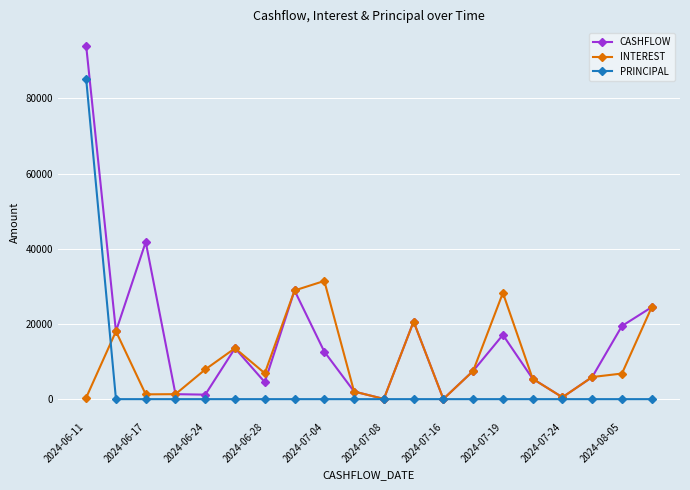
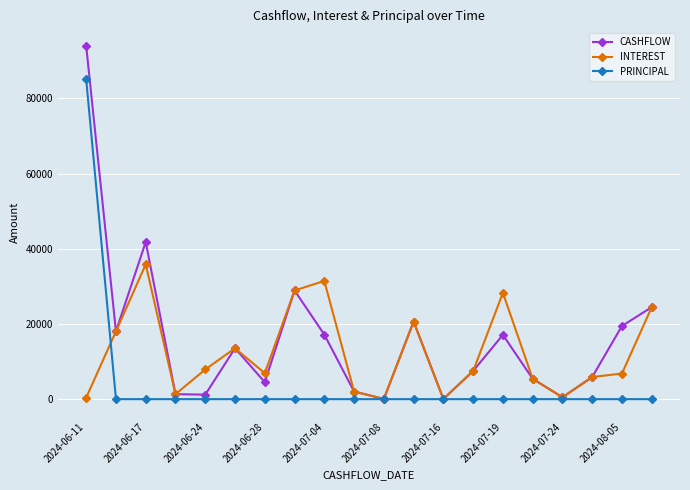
INTEREST, 2024-06-17: 1000 -> 36000
CASHFLOW, 2024-07-04: 13000 -> 17000
